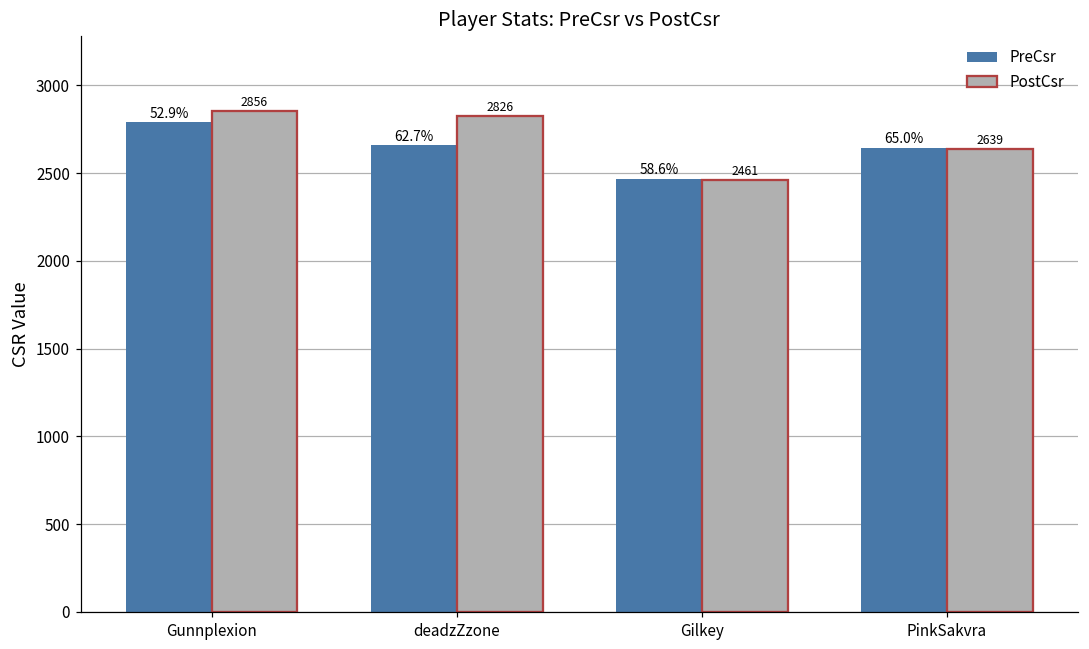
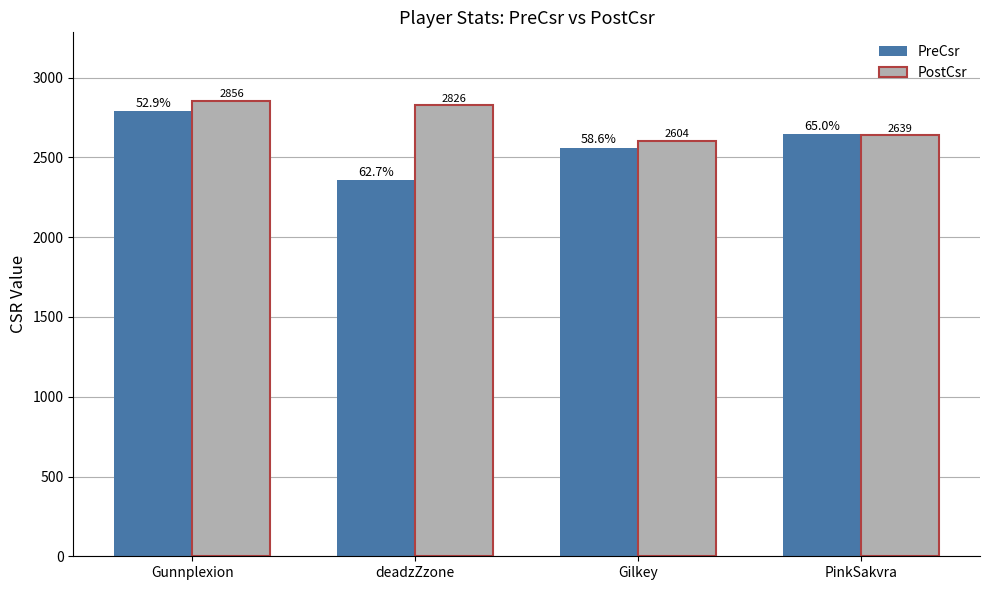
PreCsr, deadzZzone: 2660 -> 2360
PreCsr, Gilkey: 2470 -> 2560
PostCsr, Gilkey: 2461 -> 2604
